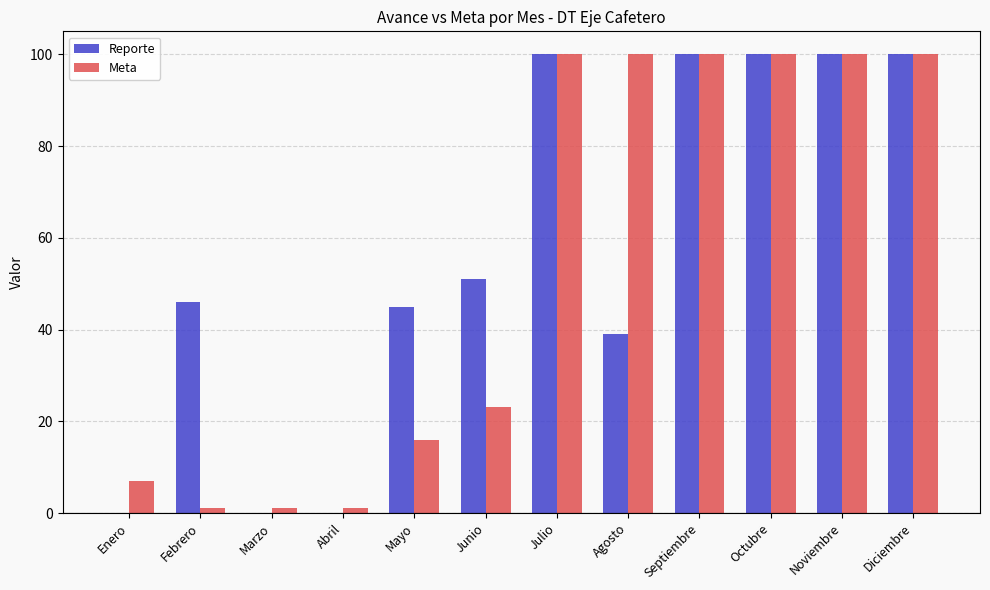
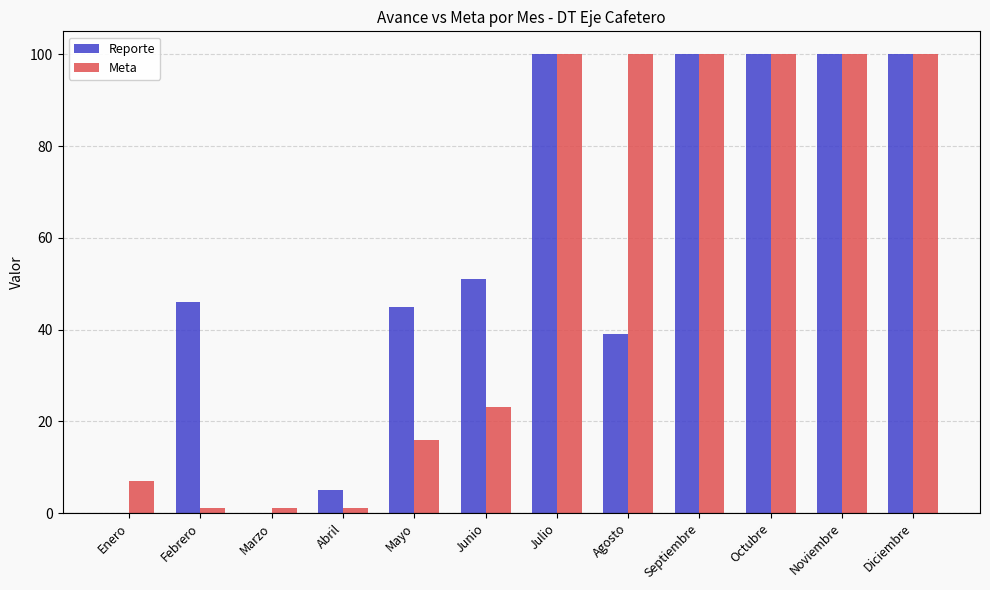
Reporte, Abril: 0 -> 5
